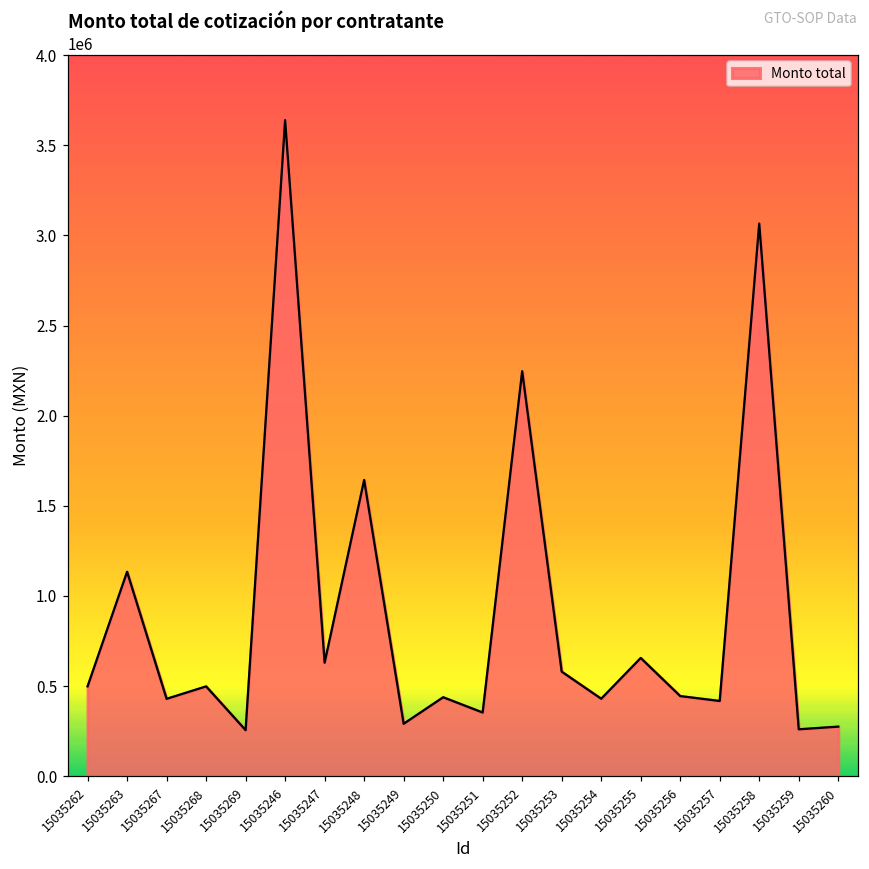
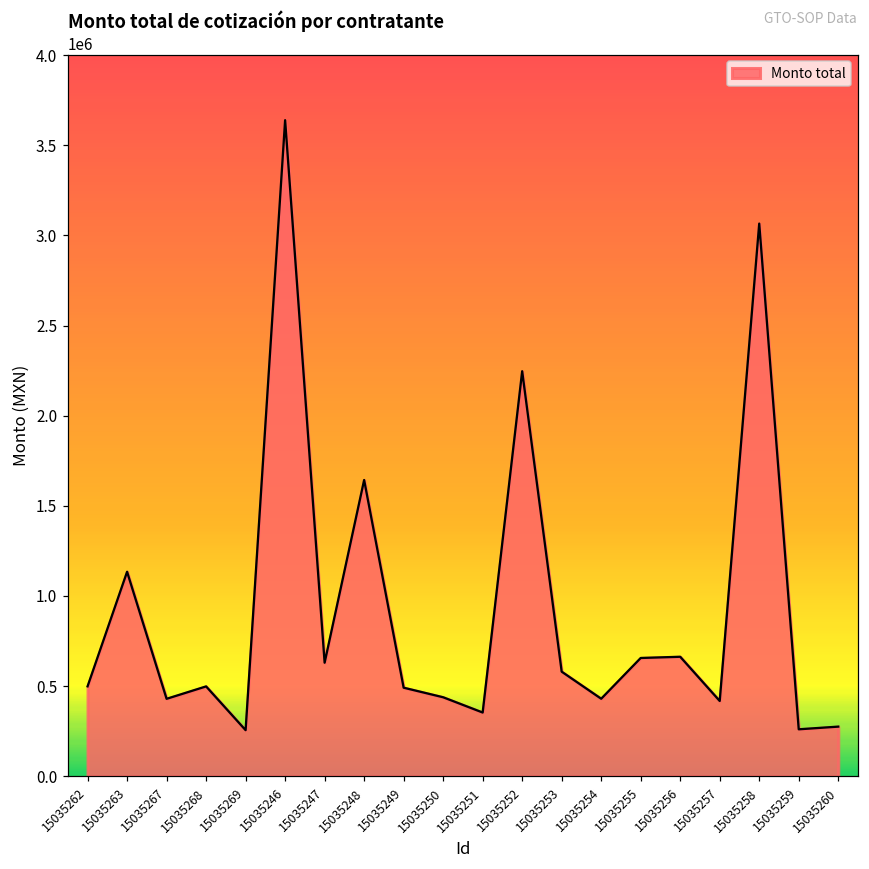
15035249: 290000 -> 490000
15035256: 440000 -> 660000
